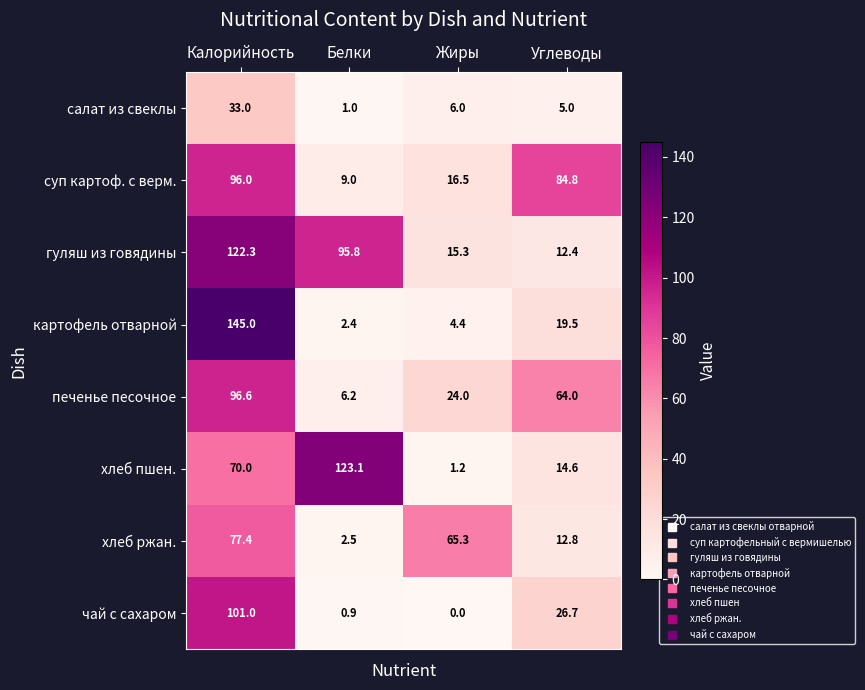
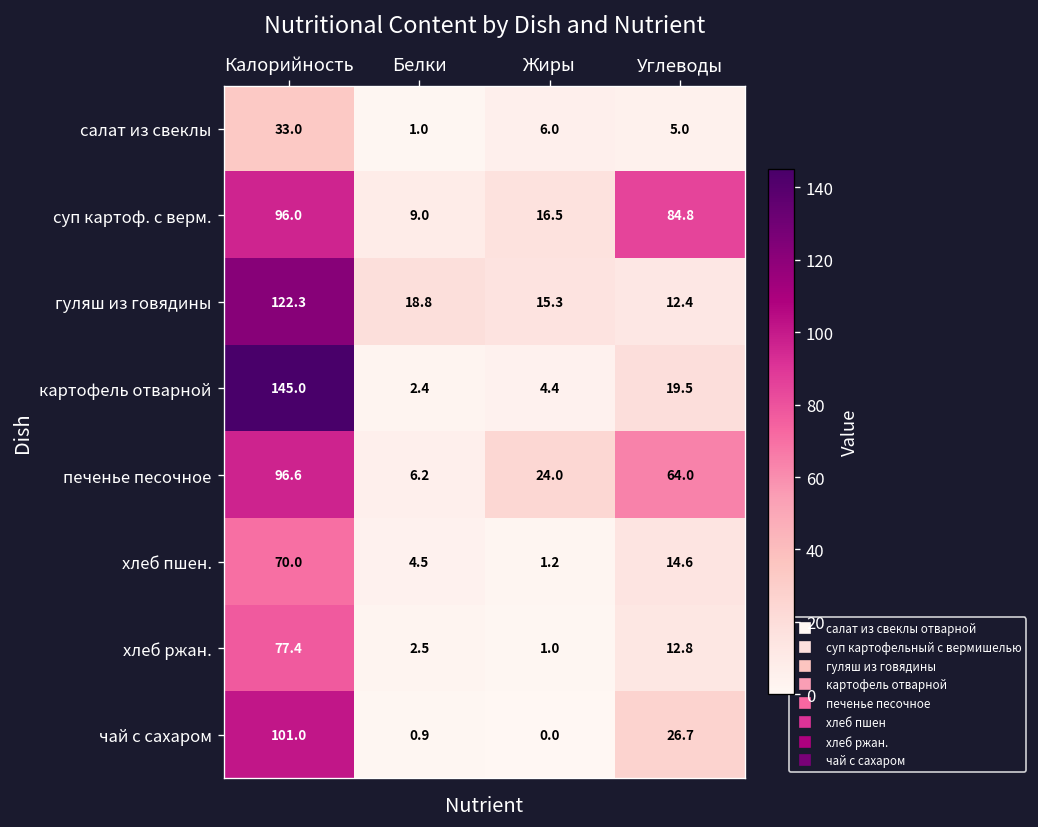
гуляш из говядины, Белки: 95.8 -> 18.8
хлеб пшен., Белки: 123.1 -> 4.5
хлеб ржан., Жиры: 65.3 -> 1.0
